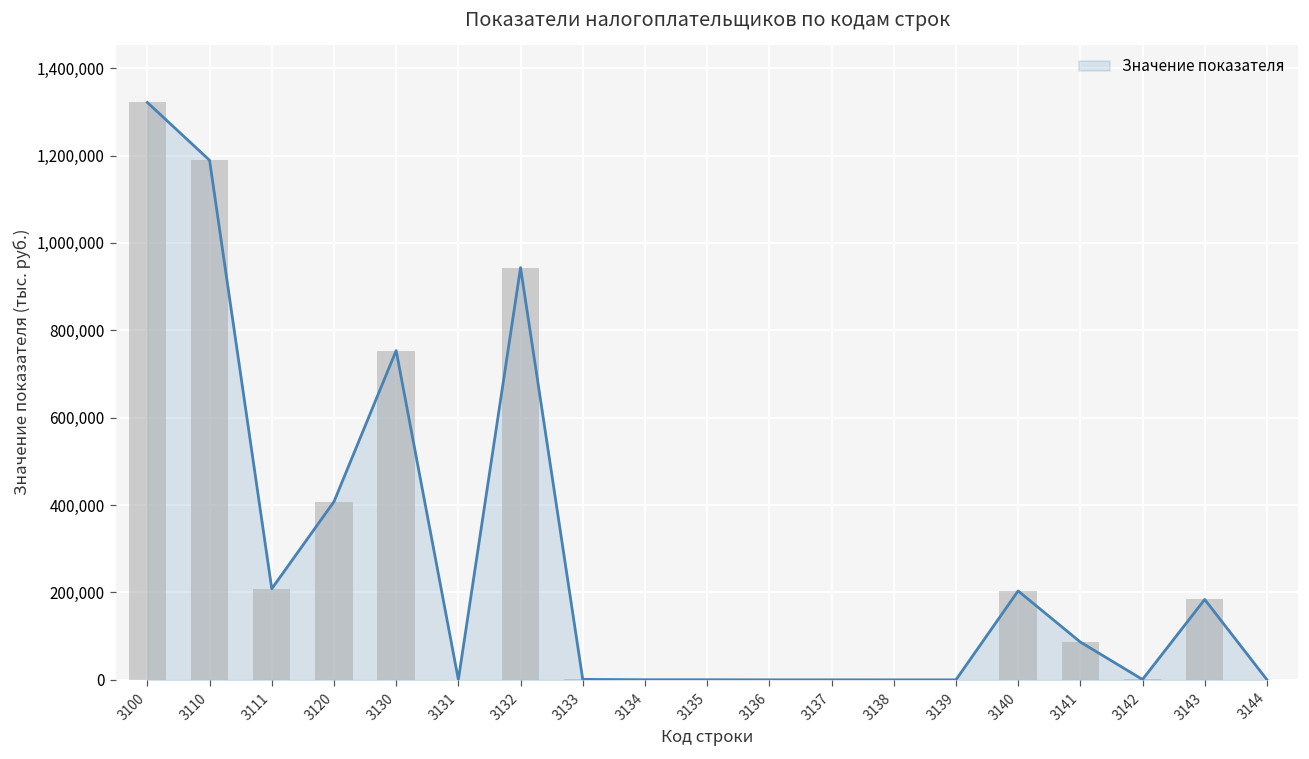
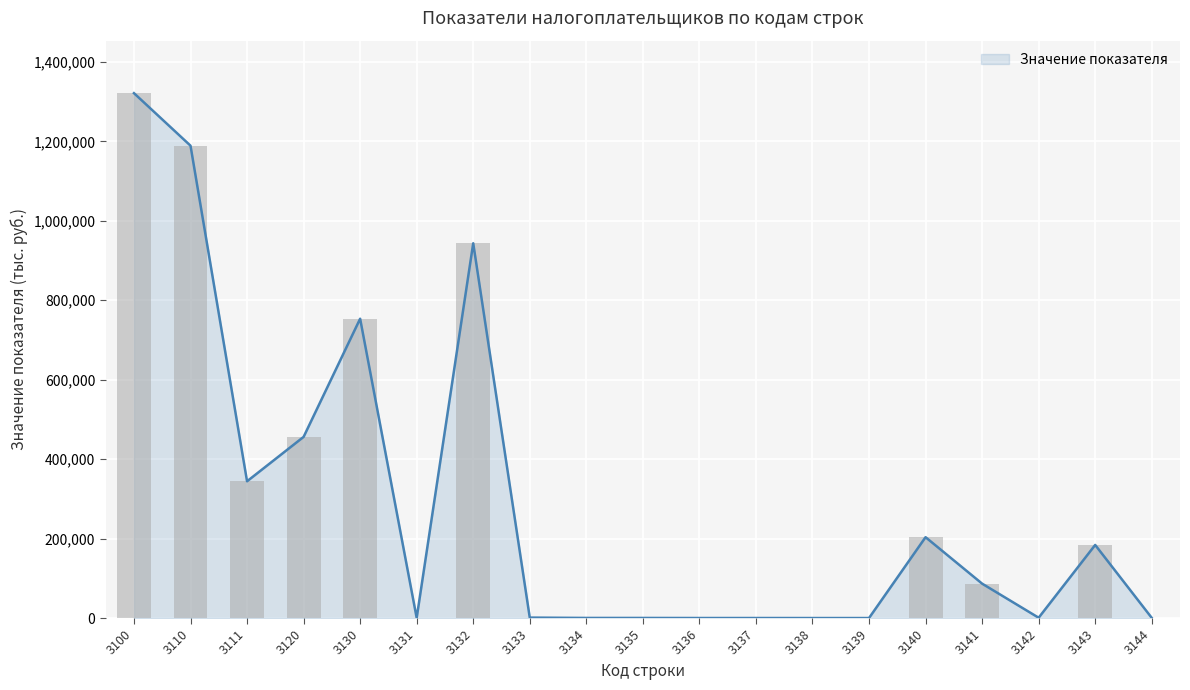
3111: 210,000 -> 340,000
3120: 410,000 -> 460,000
